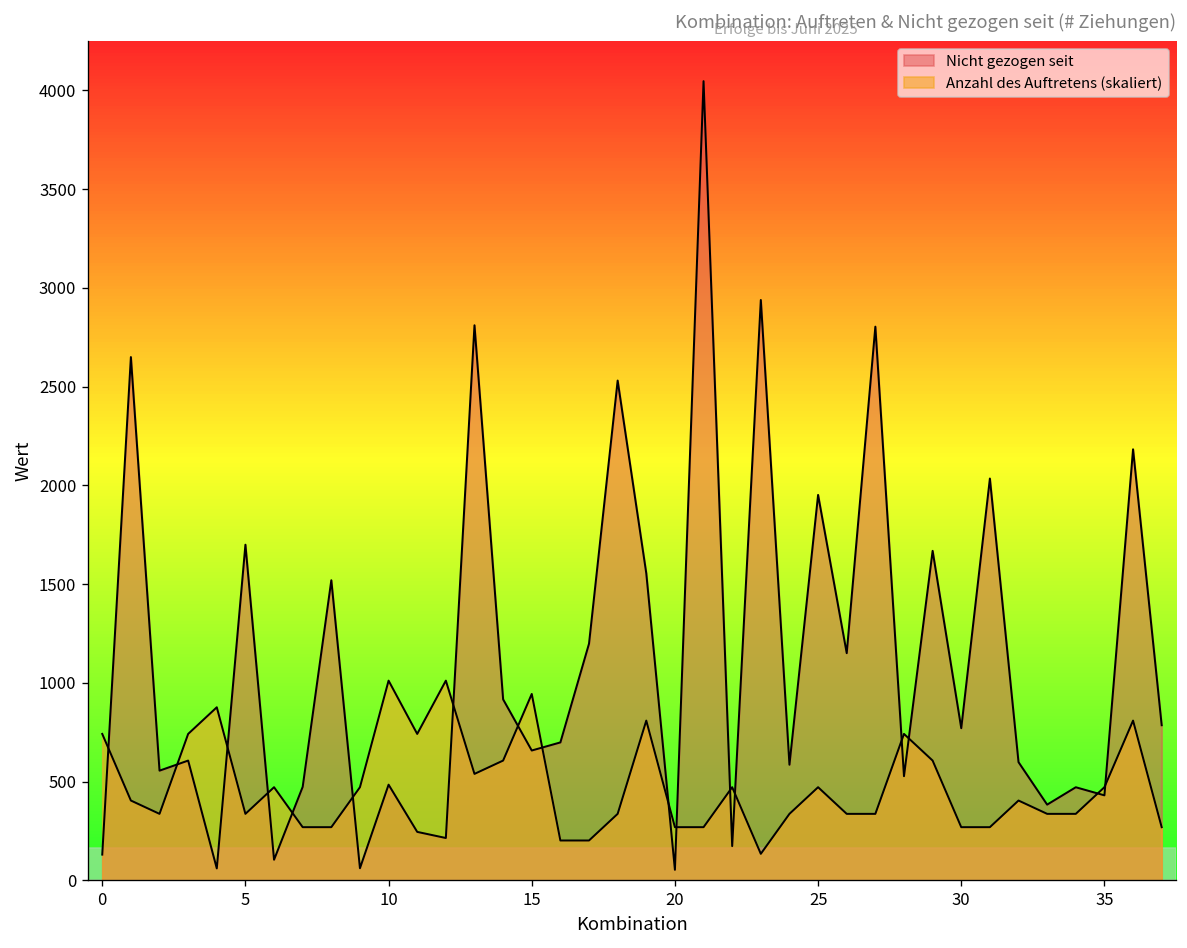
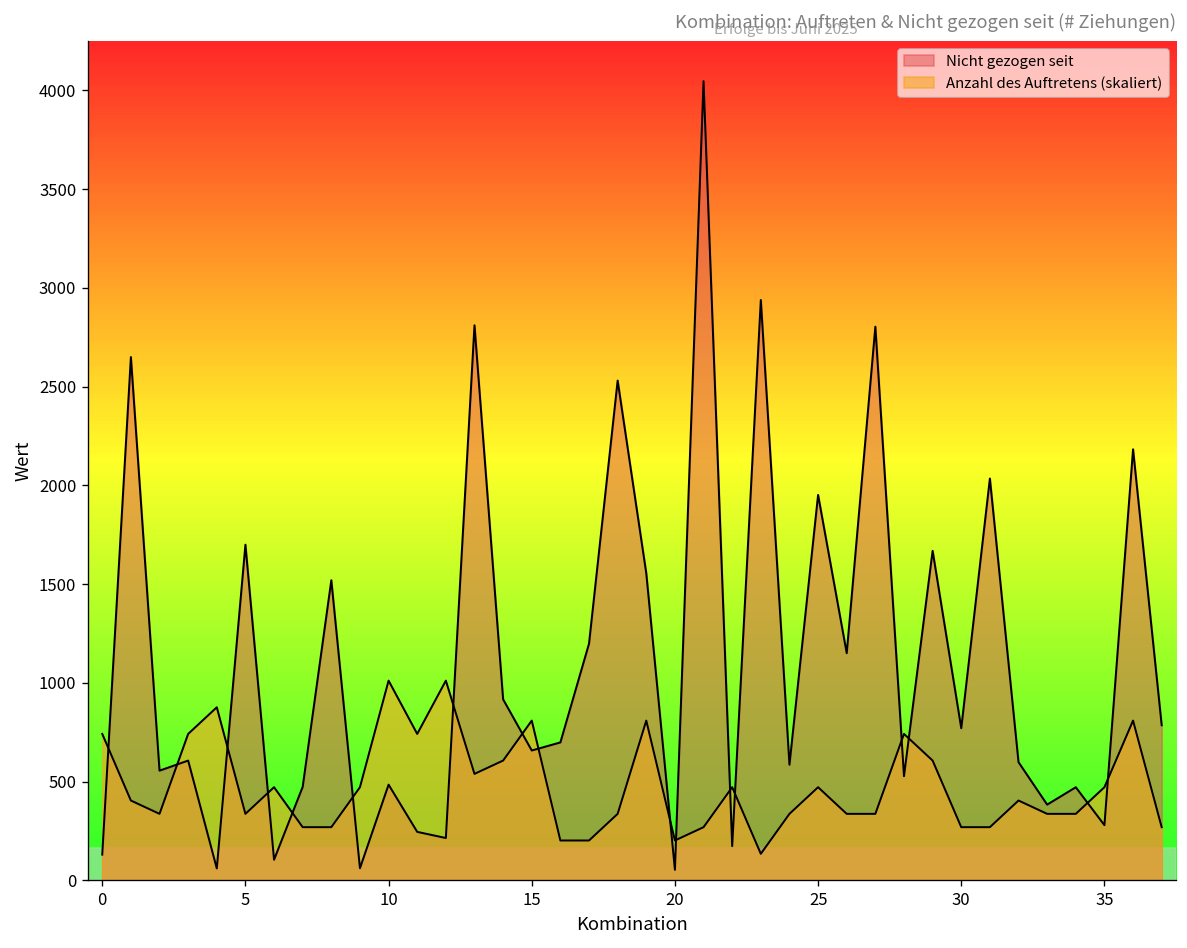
Anzahl des Auftretens (skaliert), 15: 940 -> 810
Anzahl des Auftretens (skaliert), 20: 270 -> 200
Nicht gezogen seit, 35: 430 -> 280
